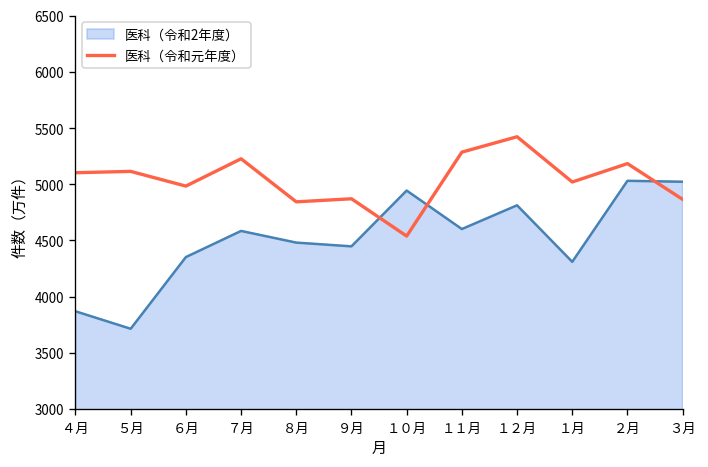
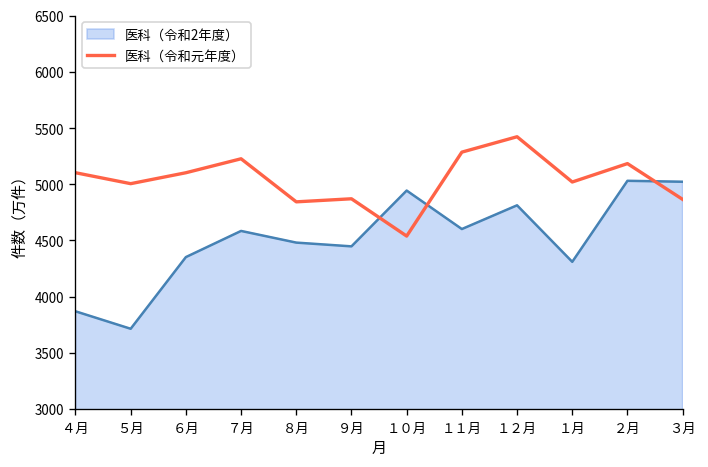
医科（令和元年度）, ５月: 5100 -> 5000
医科（令和元年度）, ６月: 5000 -> 5100
